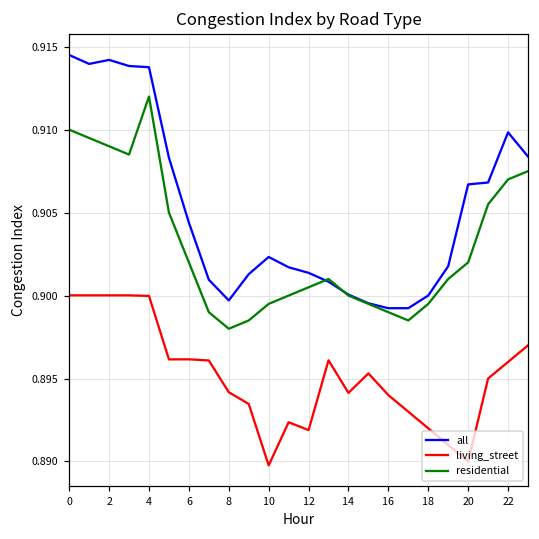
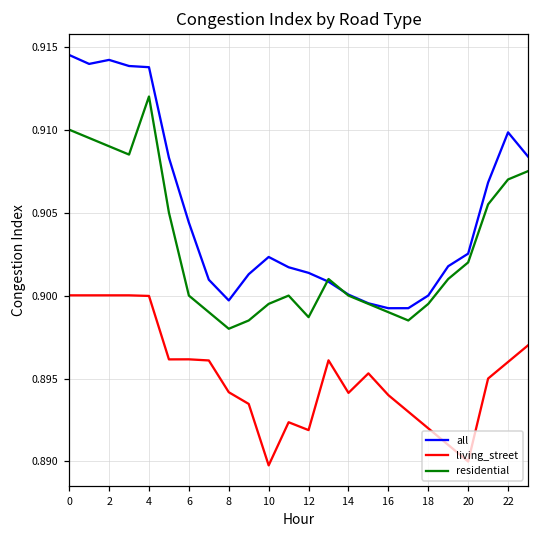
residential, 6: 0.902 -> 0.900
residential, 12: 0.9005 -> 0.8987
all, 20: 0.9067 -> 0.9025
